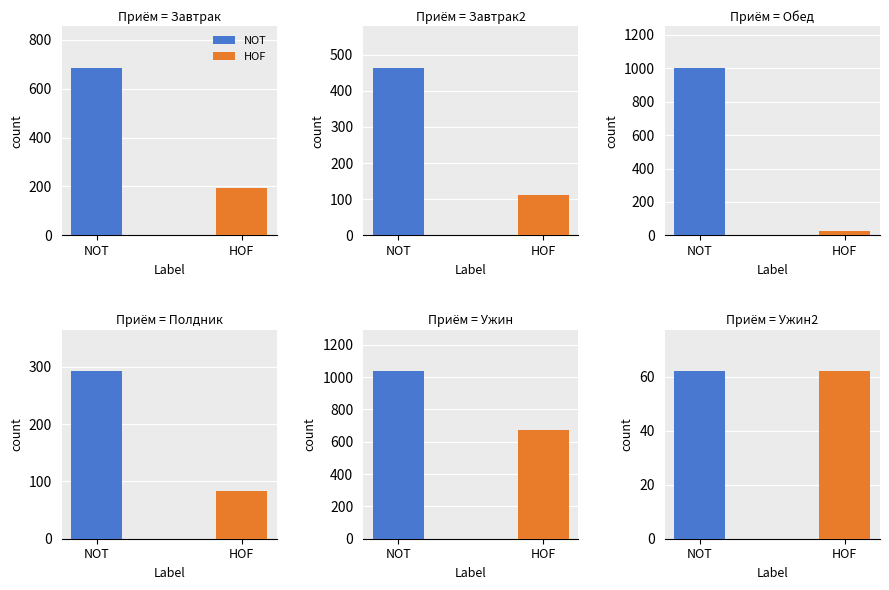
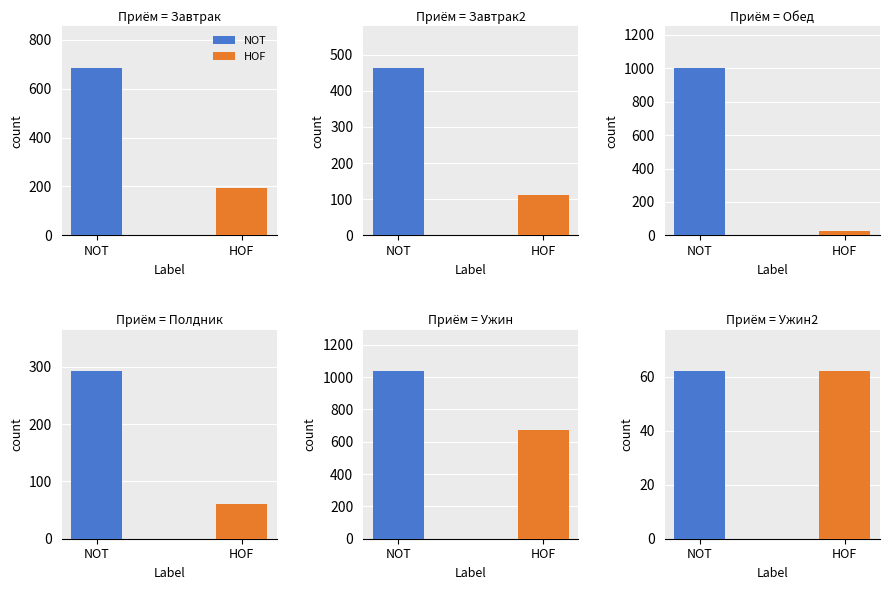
Приём = Полдник, HOF: 80 -> 60
